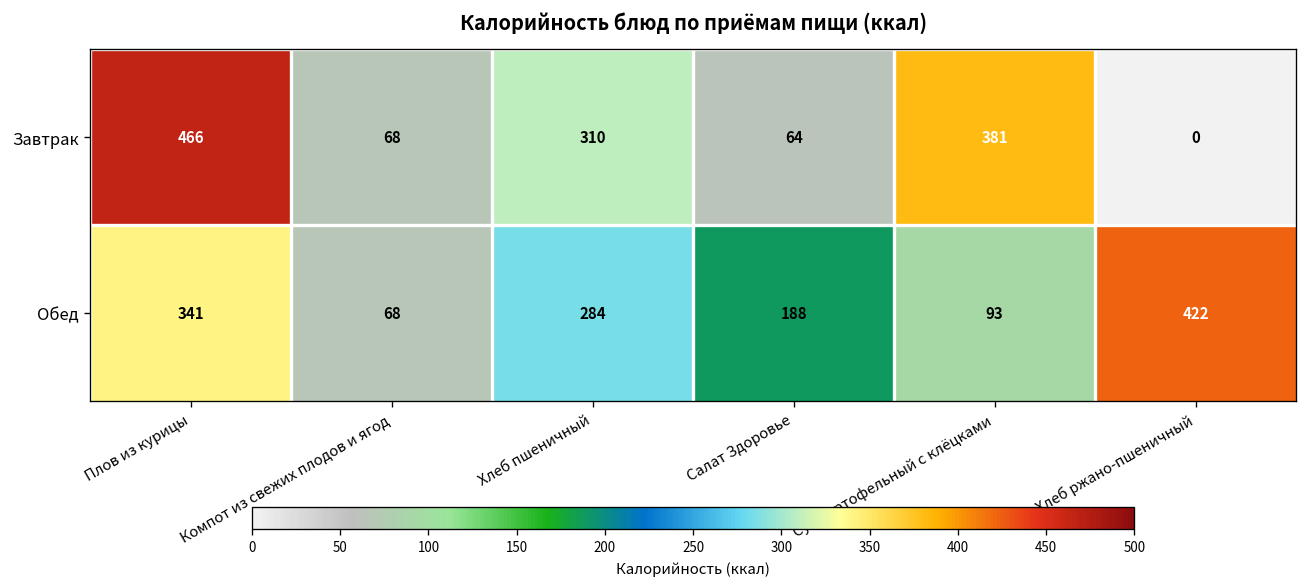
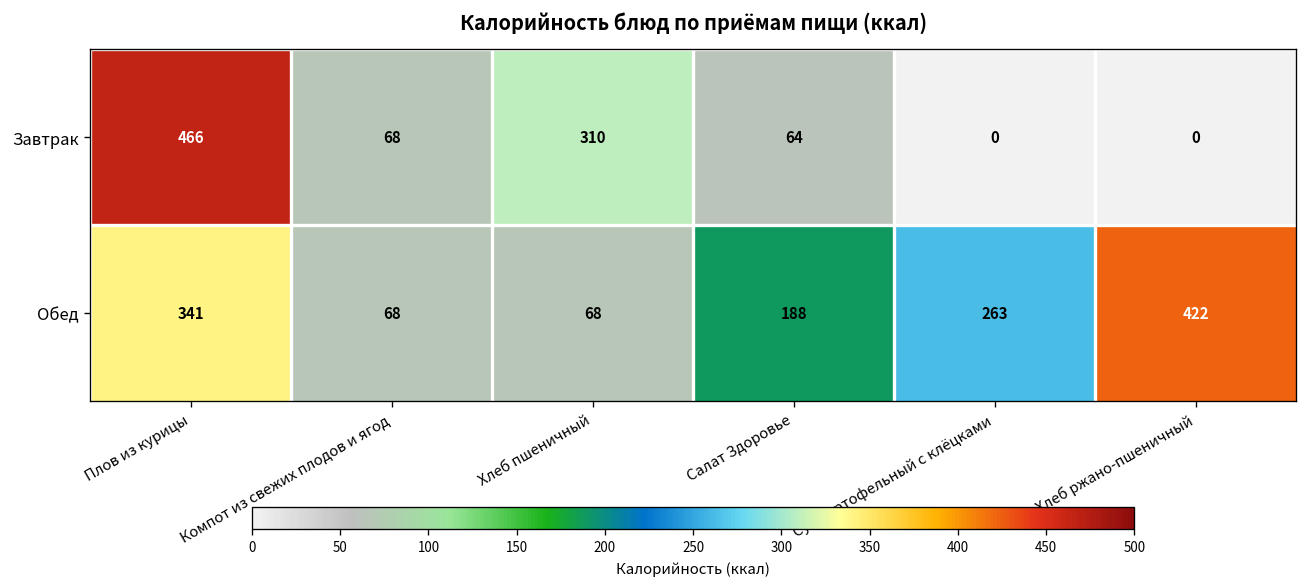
Завтрак, Суп картофельный с клёцками: 381 -> 0
Обед, Хлеб пшеничный: 284 -> 68
Обед, Суп картофельный с клёцками: 93 -> 263
